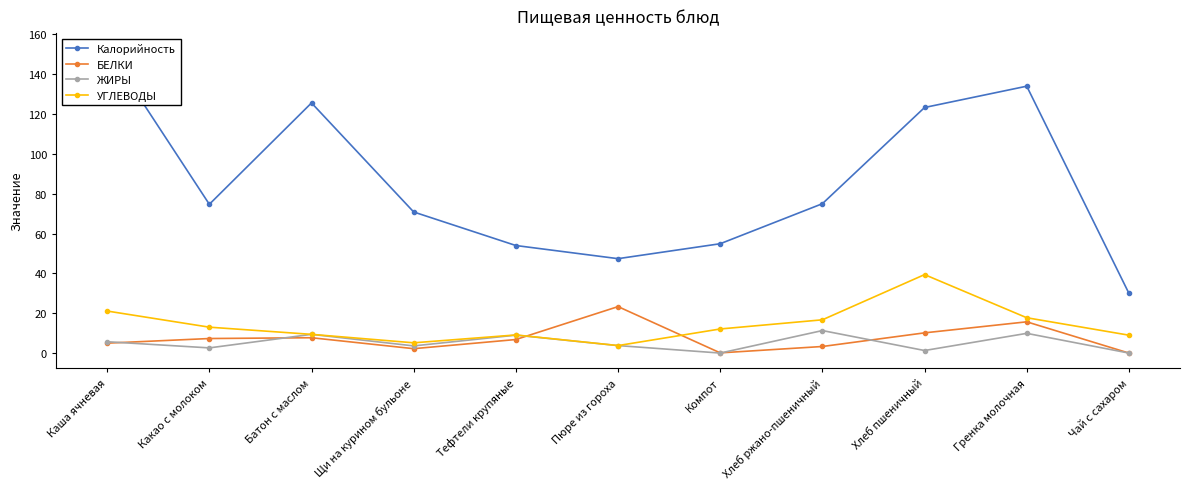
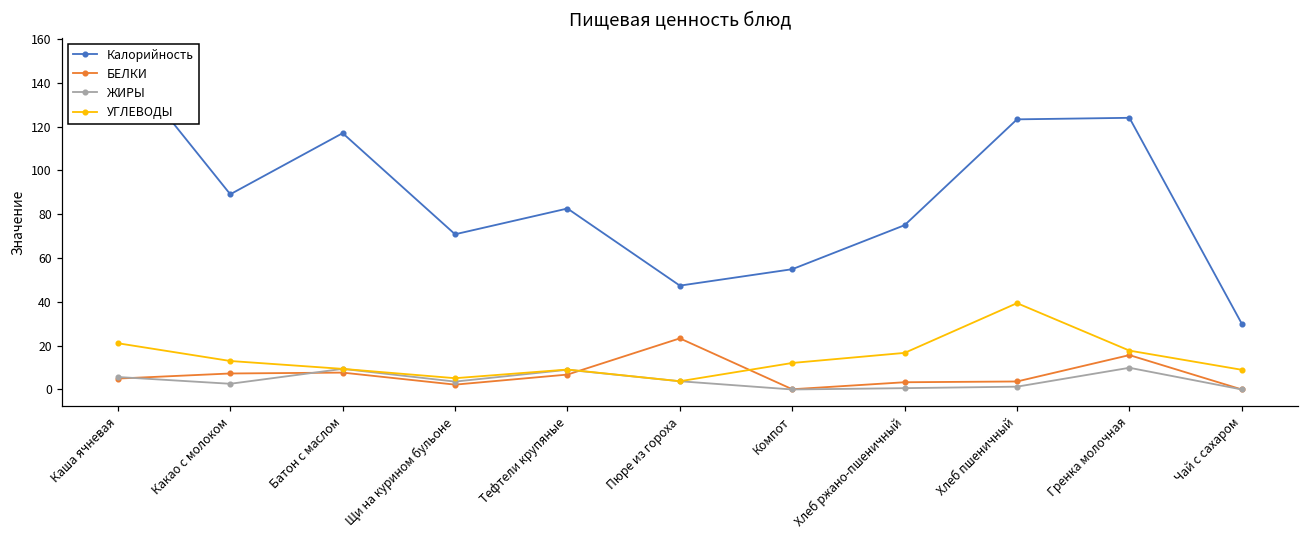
Калорийность, Какао с молоком: 75 -> 89
Калорийность, Батон с маслом: 126 -> 117
Калорийность, Тефтели крупяные: 54 -> 83
ЖИРЫ, Хлеб ржано-пшеничный: 11 -> 1
БЕЛКИ, Хлеб пшеничный: 10 -> 4
Калорийность, Гренка молочная: 134 -> 124
